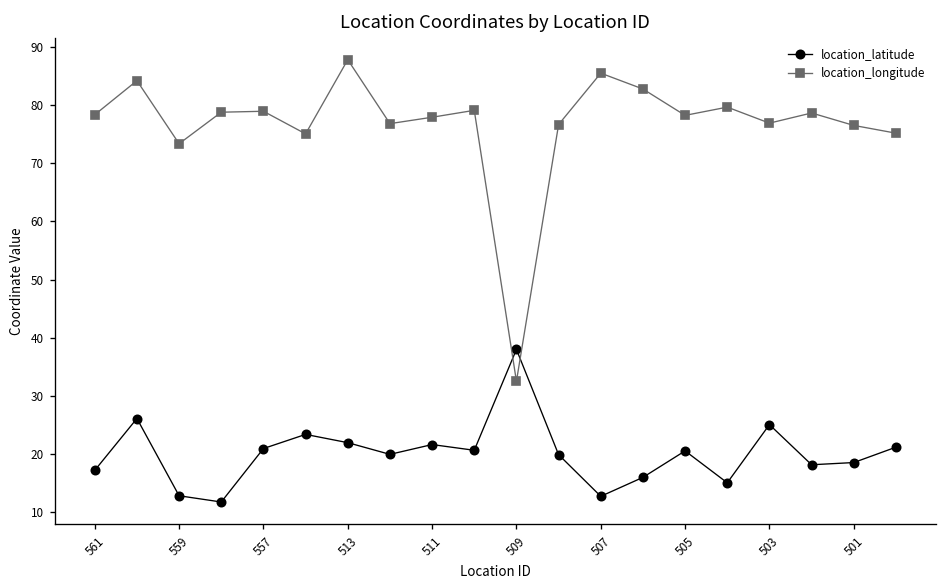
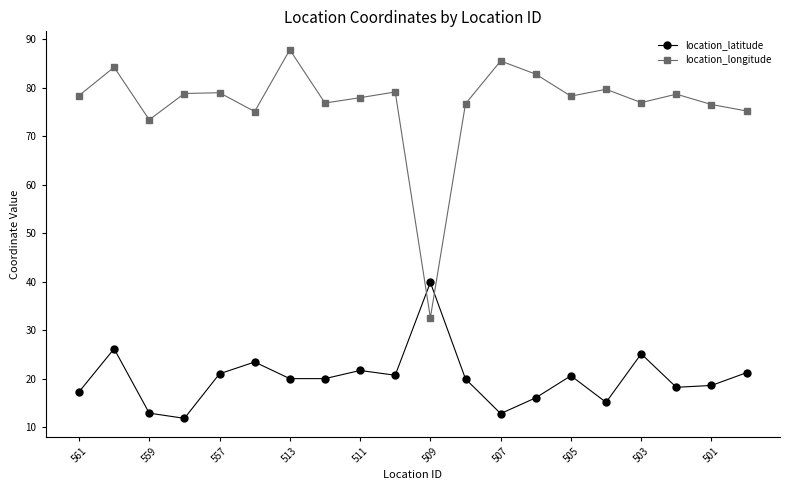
location_latitude, 513: 22 -> 20
location_latitude, 509: 38 -> 40
